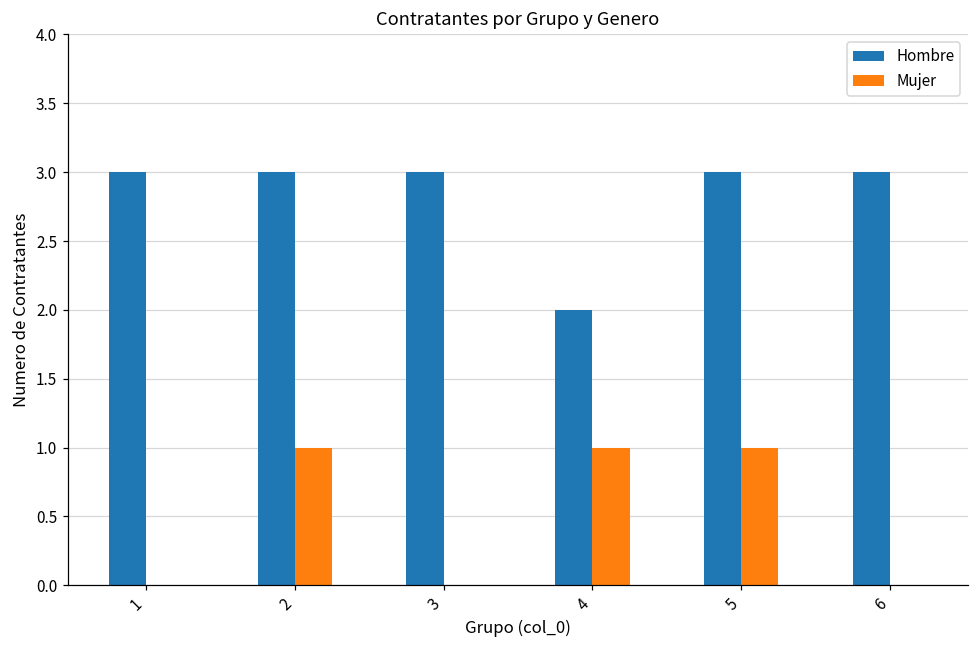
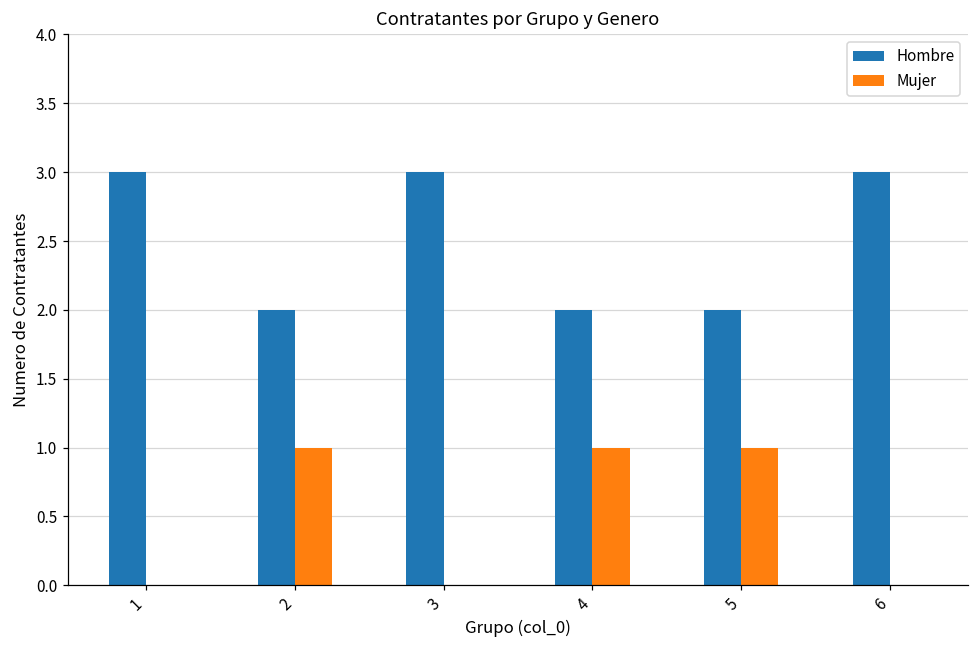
Hombre, 2: 3 -> 2
Hombre, 5: 3 -> 2
